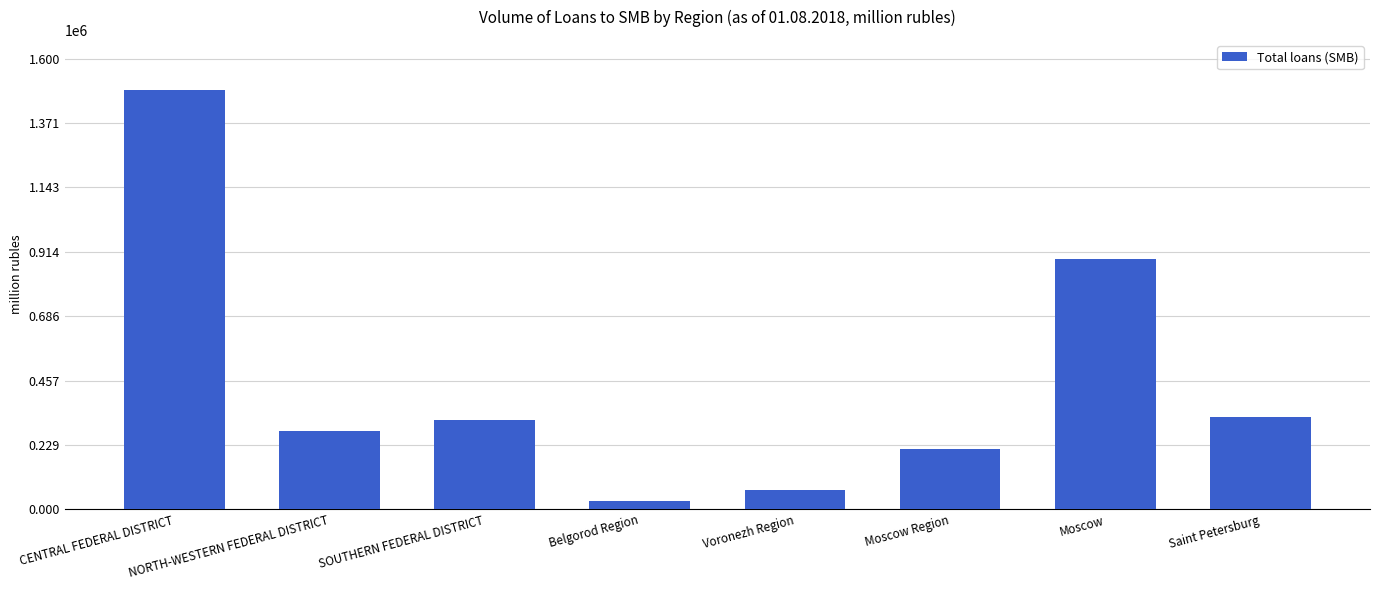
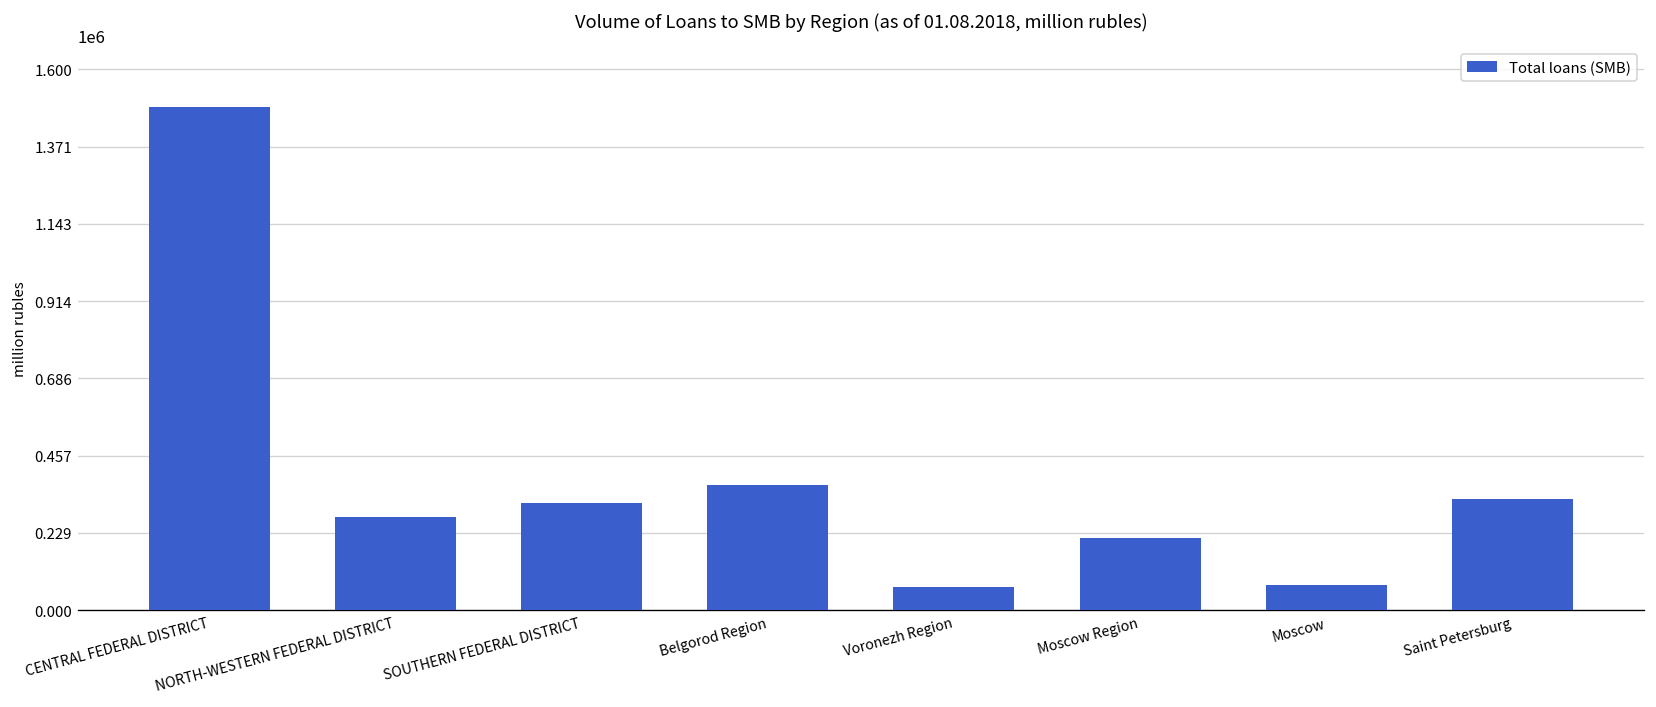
Belgorod Region: 30000 -> 370000
Moscow: 890000 -> 80000
